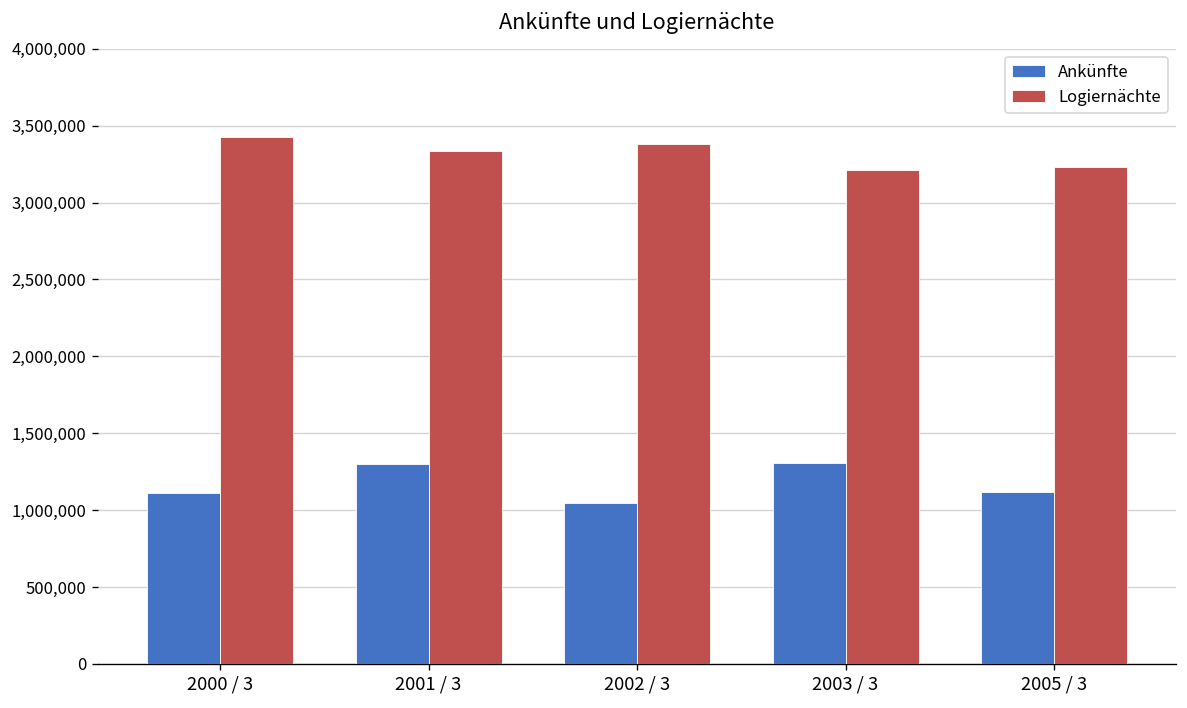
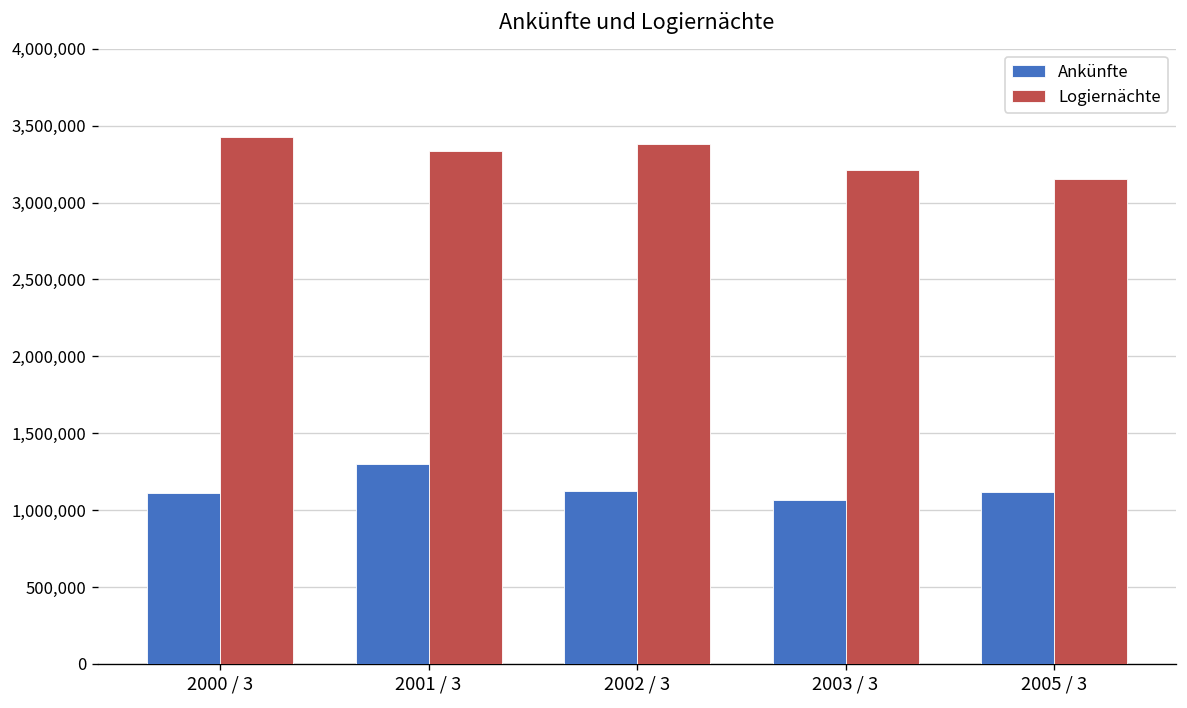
Ankünfte, 2002 / 3: 1,050,000 -> 1,130,000
Ankünfte, 2003 / 3: 1,310,000 -> 1,070,000
Logiernächte, 2005 / 3: 3,230,000 -> 3,150,000
